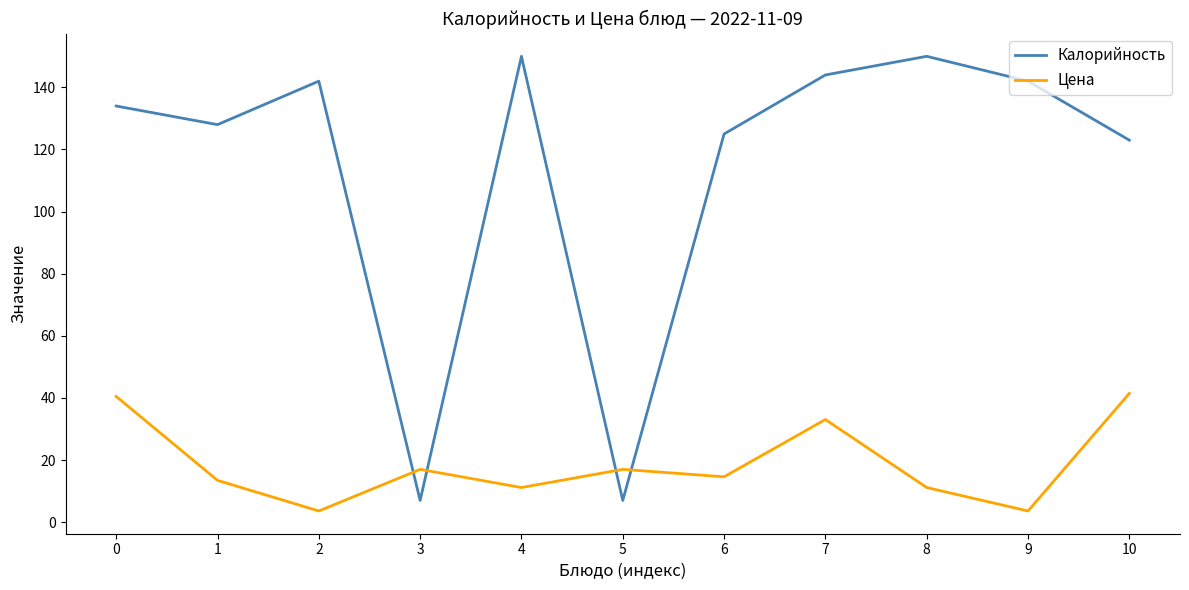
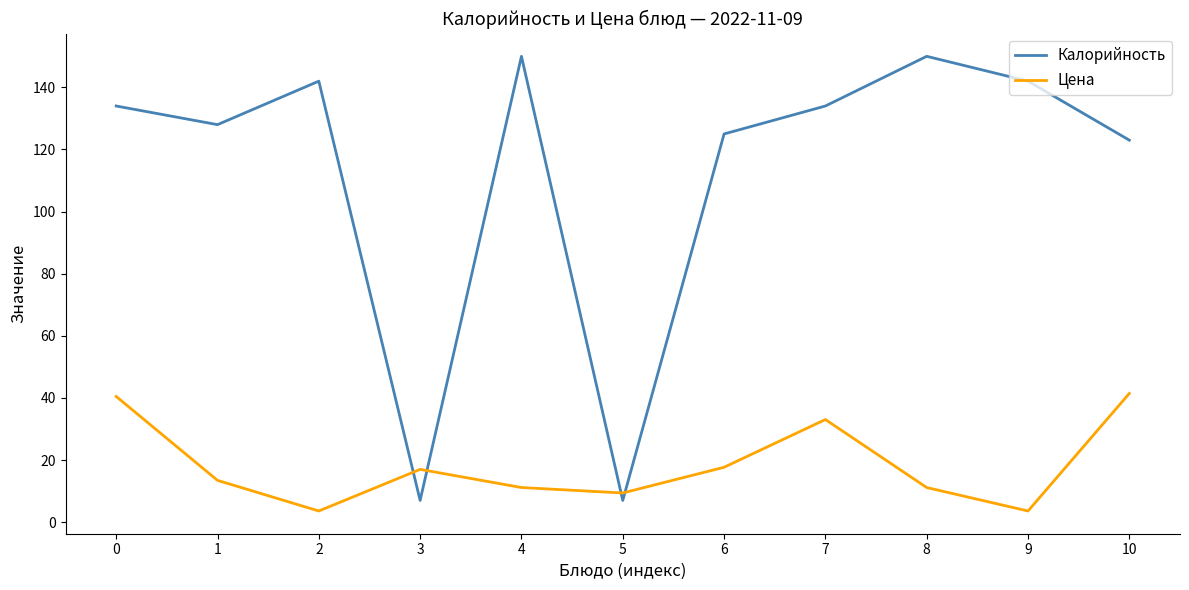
Цена, 5: 17 -> 9
Цена, 6: 15 -> 18
Калорийность, 7: 144 -> 134
